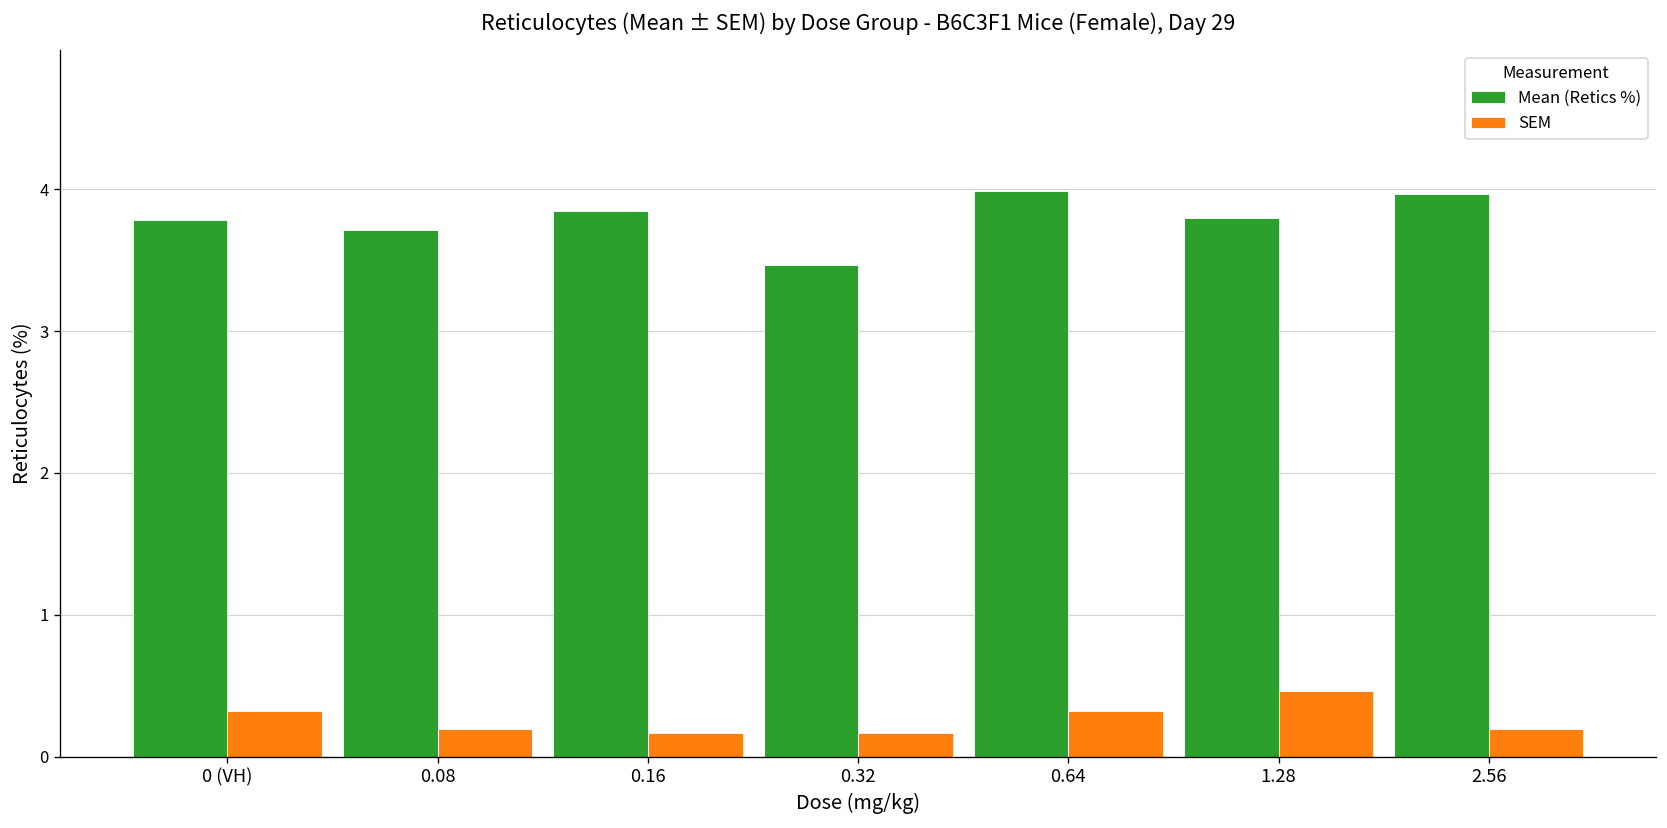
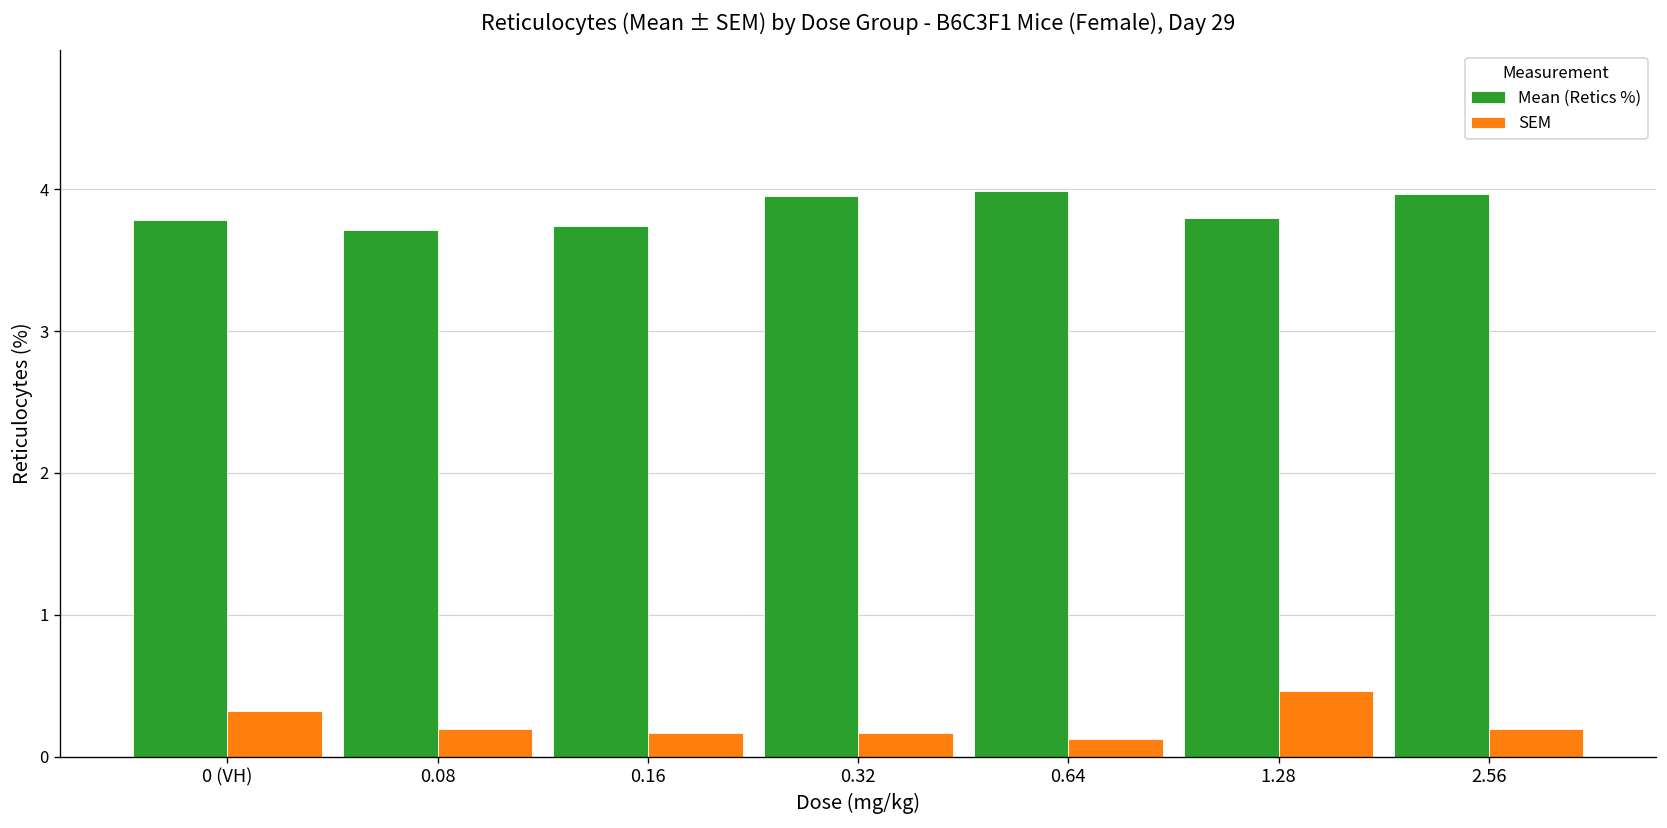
Mean (Retics %), 0.16: 3.85 -> 3.74
Mean (Retics %), 0.32: 3.46 -> 3.96
SEM, 0.64: 0.32 -> 0.13
